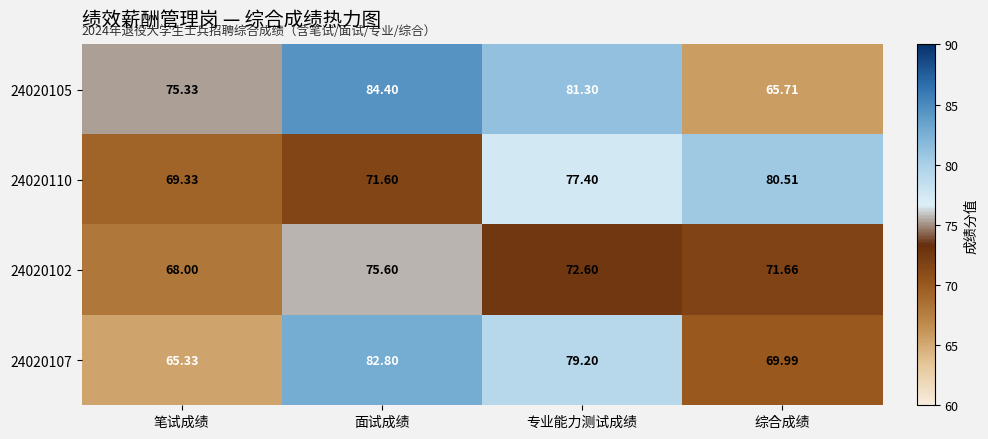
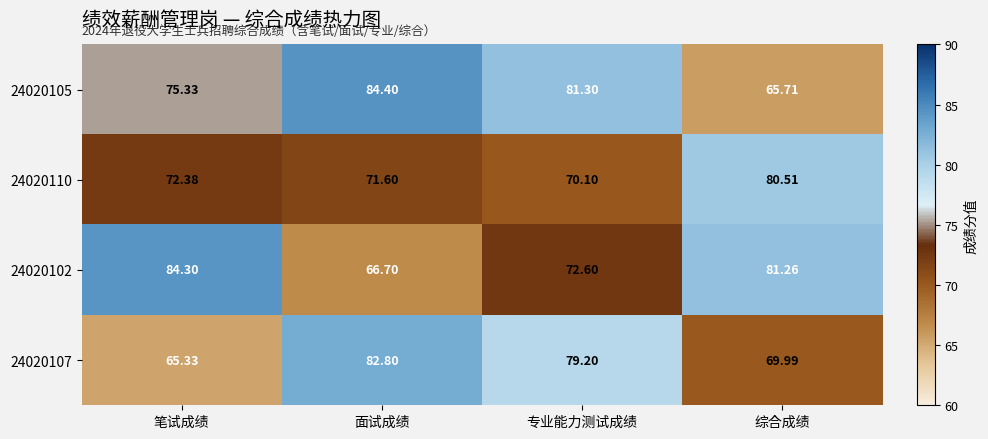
24020110, 笔试成绩: 69.33 -> 72.38
24020110, 专业能力测试成绩: 77.40 -> 70.10
24020102, 笔试成绩: 68.00 -> 84.30
24020102, 面试成绩: 75.60 -> 66.70
24020102, 综合成绩: 71.66 -> 81.26
